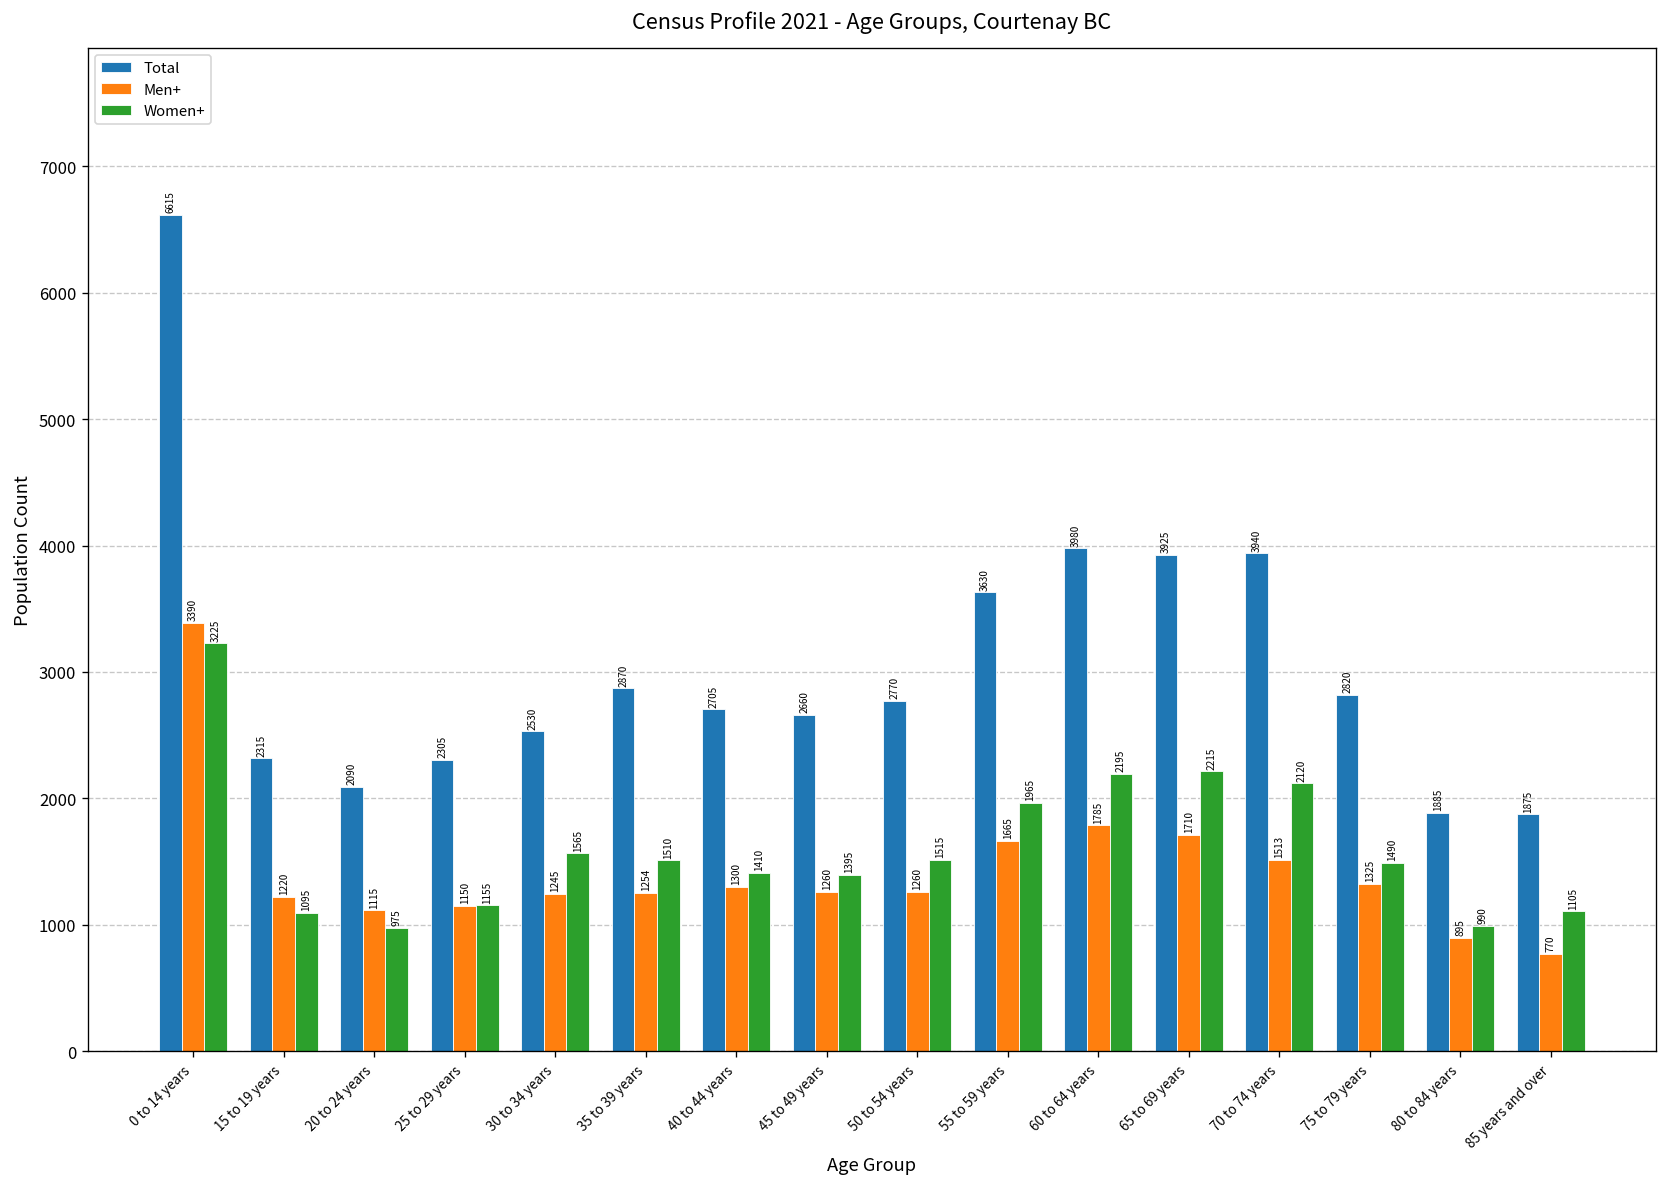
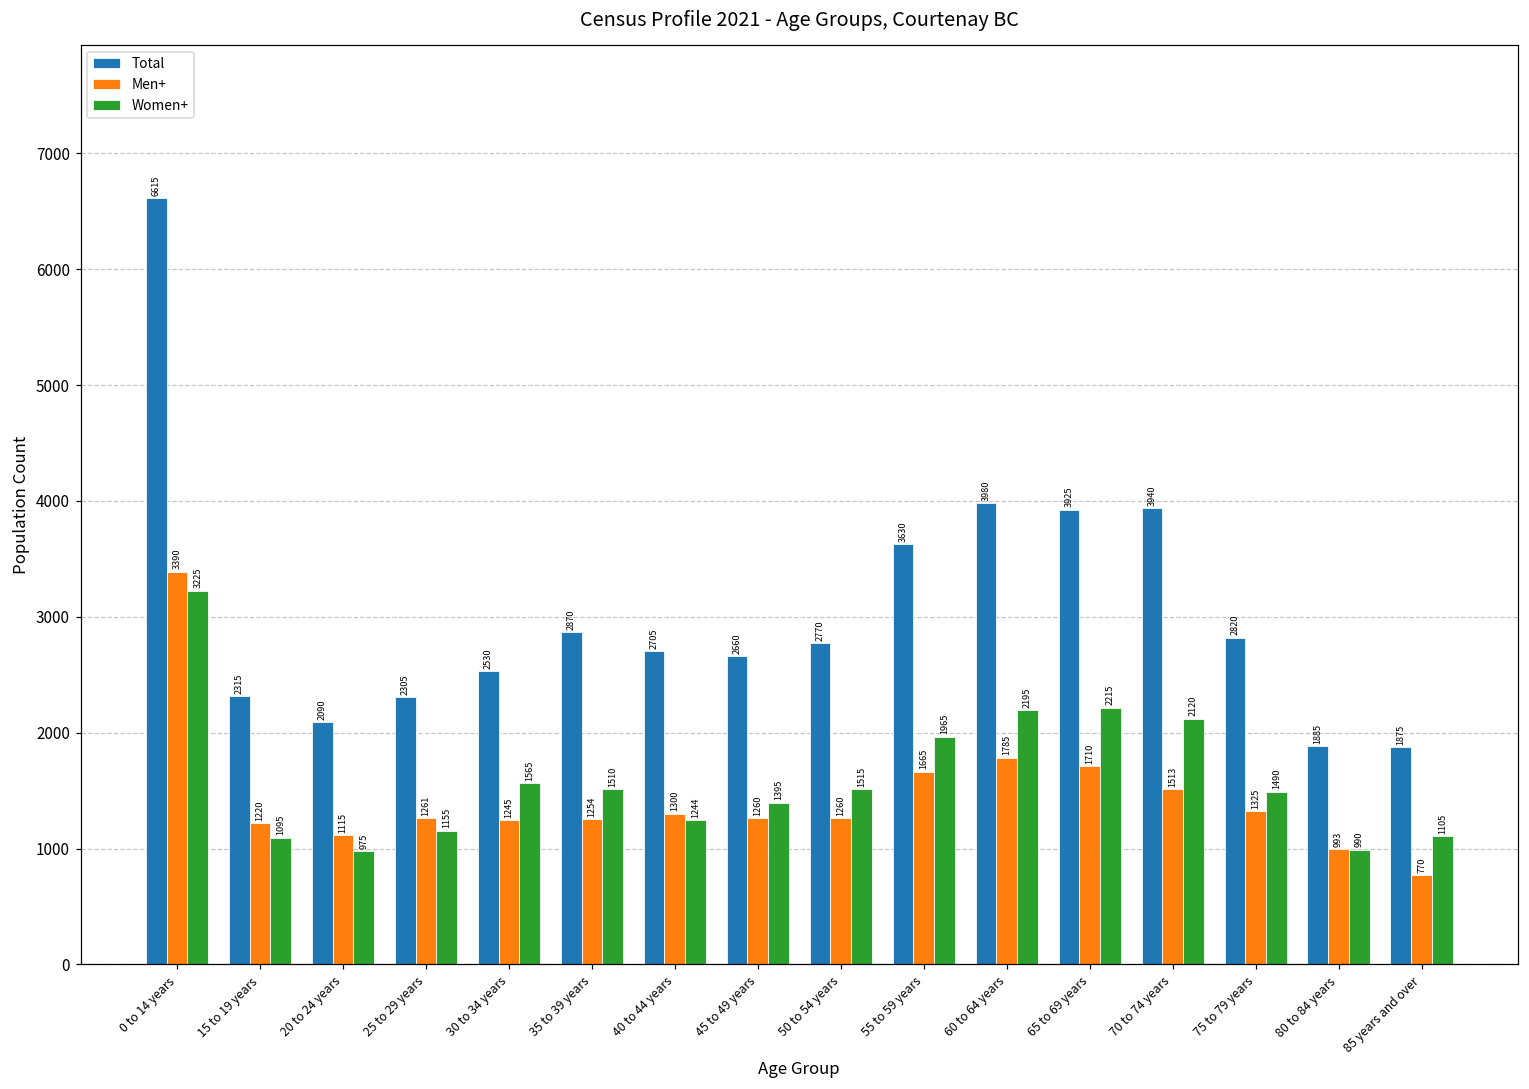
Men+, 25 to 29 years: 1150 -> 1261
Women+, 40 to 44 years: 1410 -> 1244
Men+, 80 to 84 years: 895 -> 993
